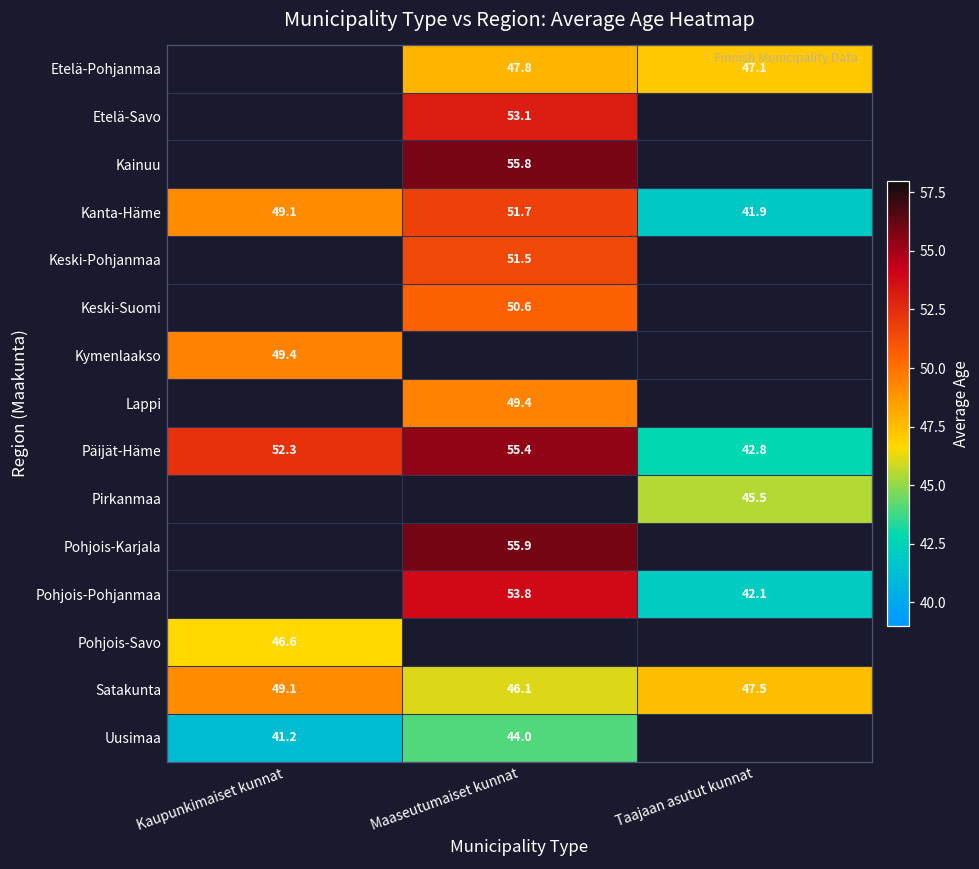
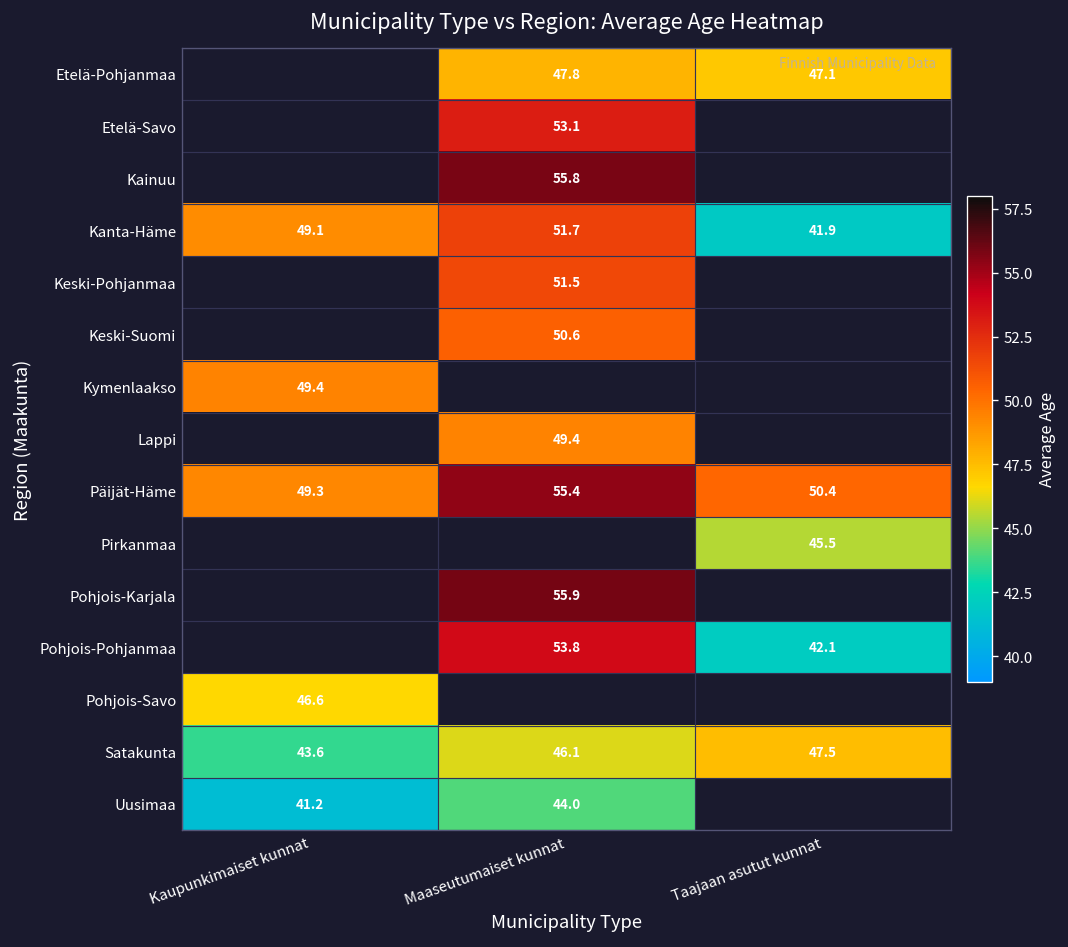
Päijät-Häme, Kaupunkimaiset kunnat: 52.3 -> 49.3
Päijät-Häme, Taajaan asutut kunnat: 42.8 -> 50.4
Satakunta, Kaupunkimaiset kunnat: 49.1 -> 43.6
